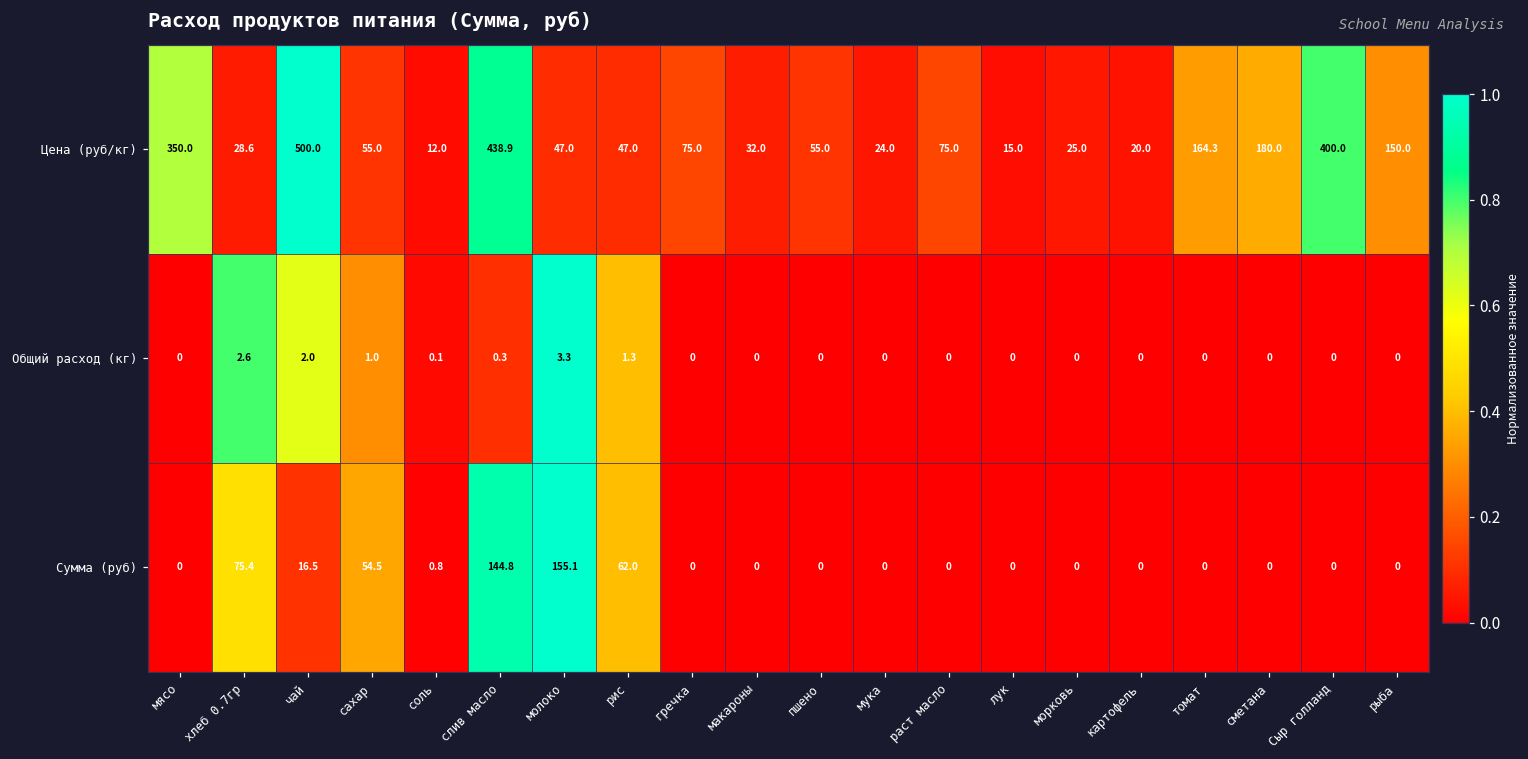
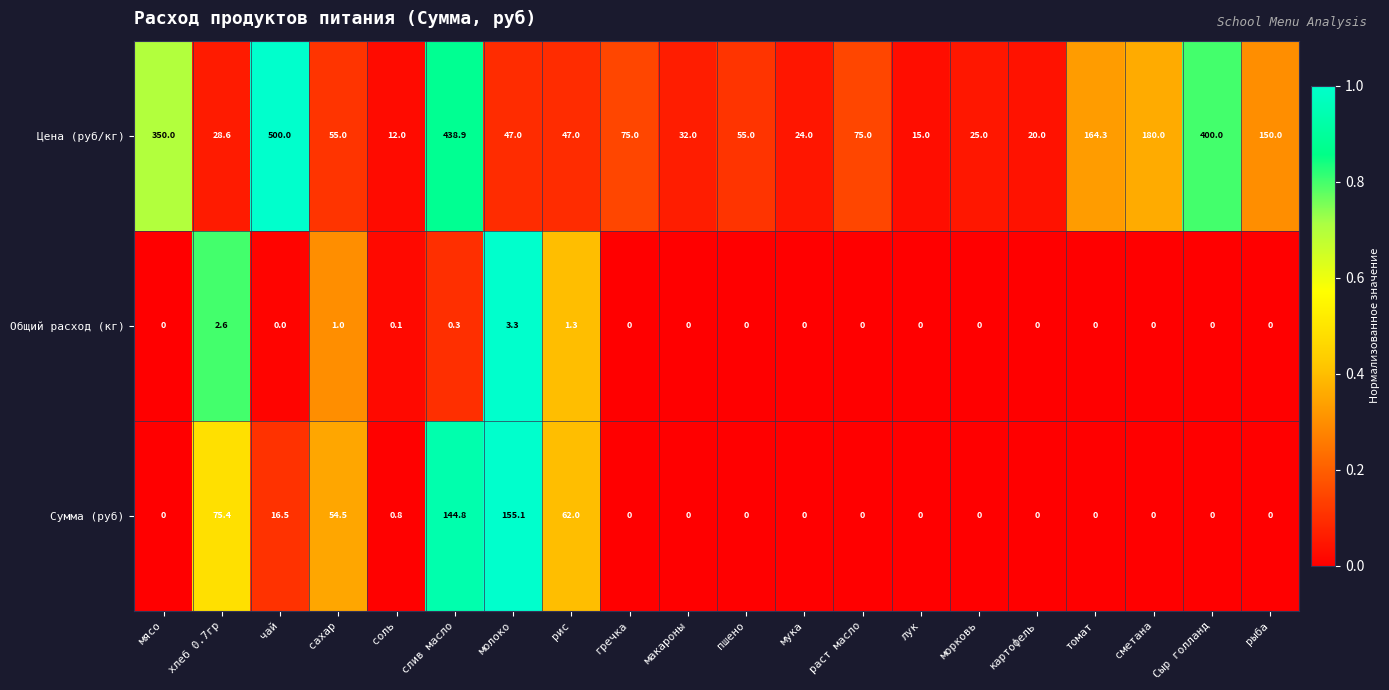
Общий расход (кг), чай: 2.0 -> 0.0
